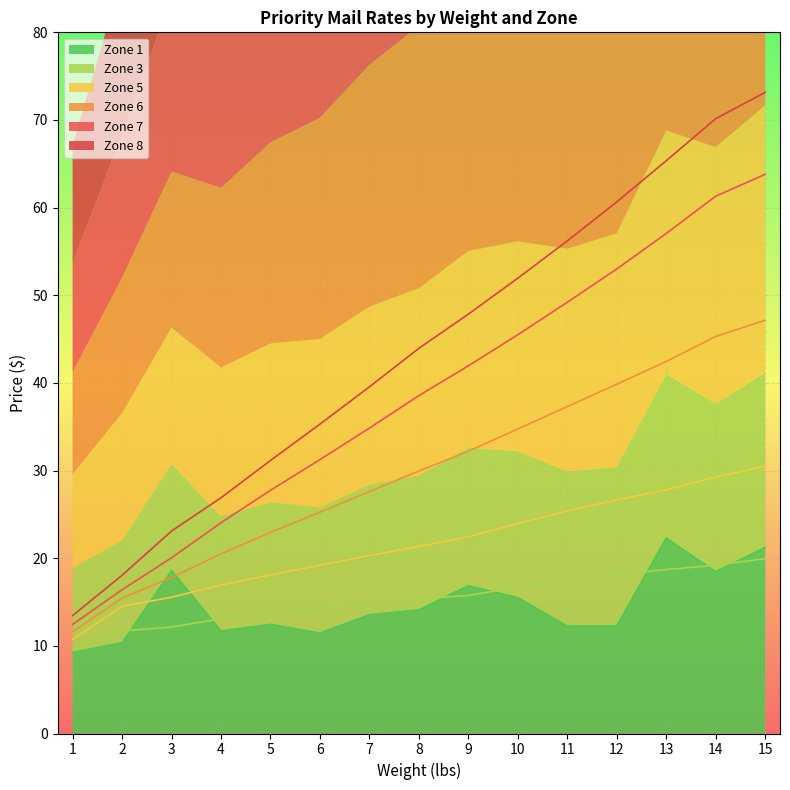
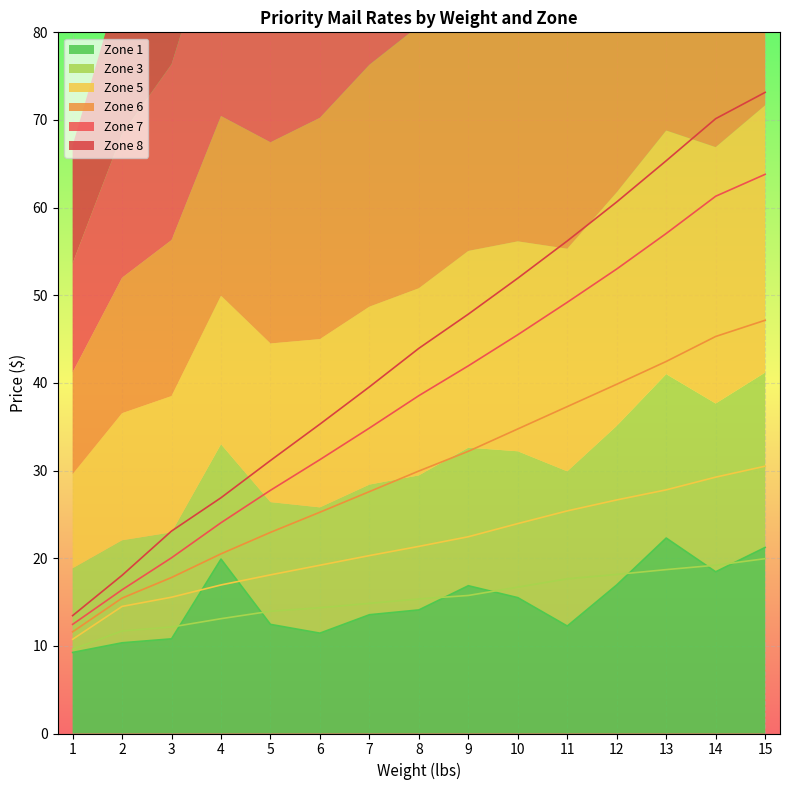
Zone 1, 3: 19 -> 11
Zone 1, 4: 12 -> 20
Zone 1, 12: 12 -> 17
